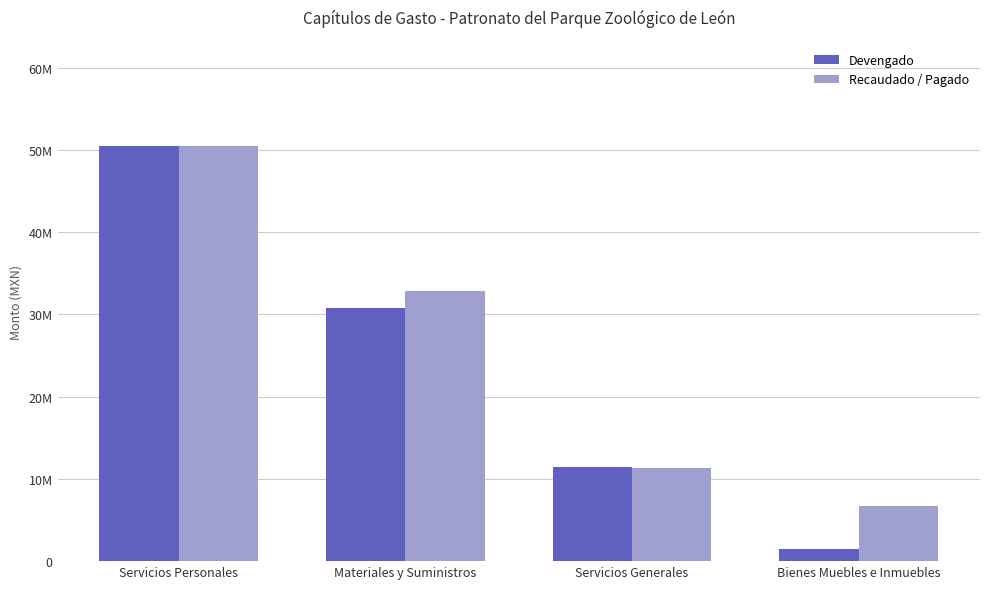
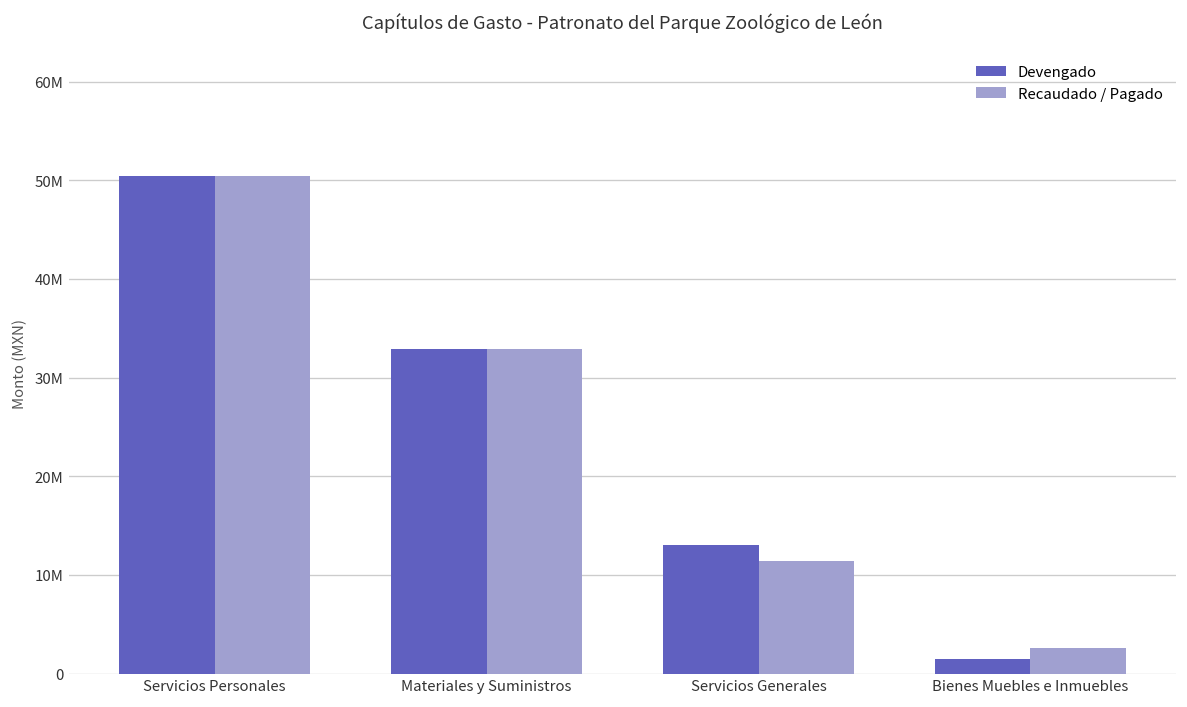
Devengado, Materiales y Suministros: 31000000 -> 33000000
Devengado, Servicios Generales: 12000000 -> 13000000
Recaudado / Pagado, Bienes Muebles e Inmuebles: 7000000 -> 3000000
